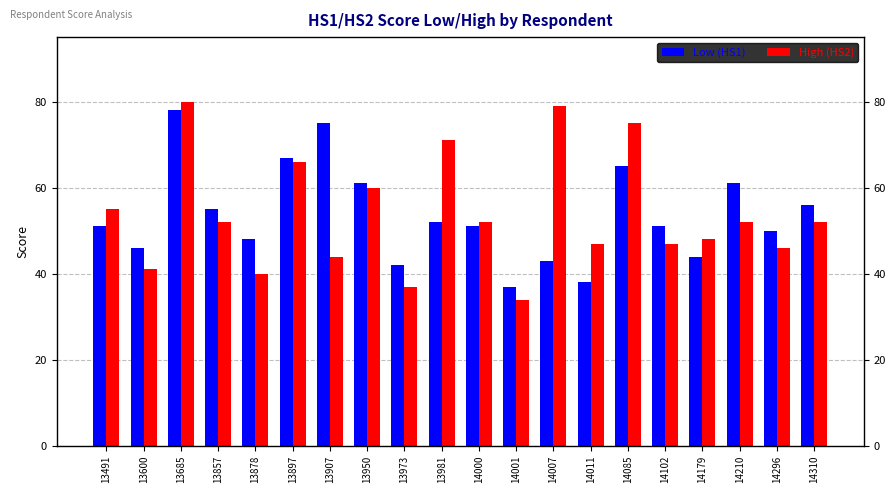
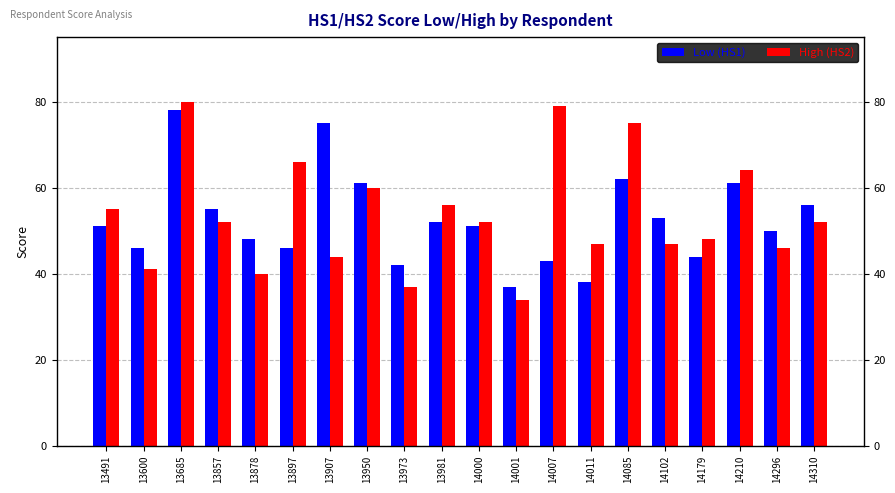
Low (HS1), 13897: 67 -> 46
High (HS2), 13981: 71 -> 56
Low (HS1), 14085: 65 -> 62
Low (HS1), 14102: 51 -> 53
High (HS2), 14210: 52 -> 64
